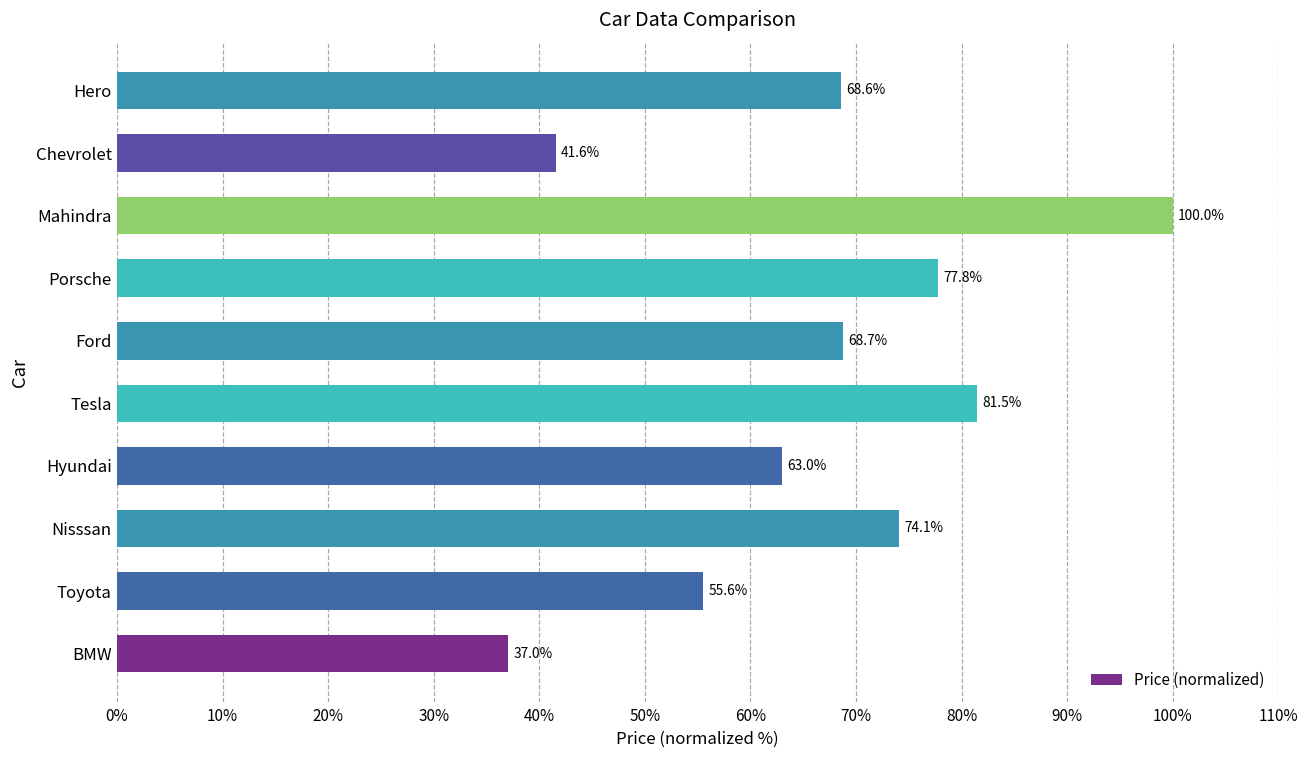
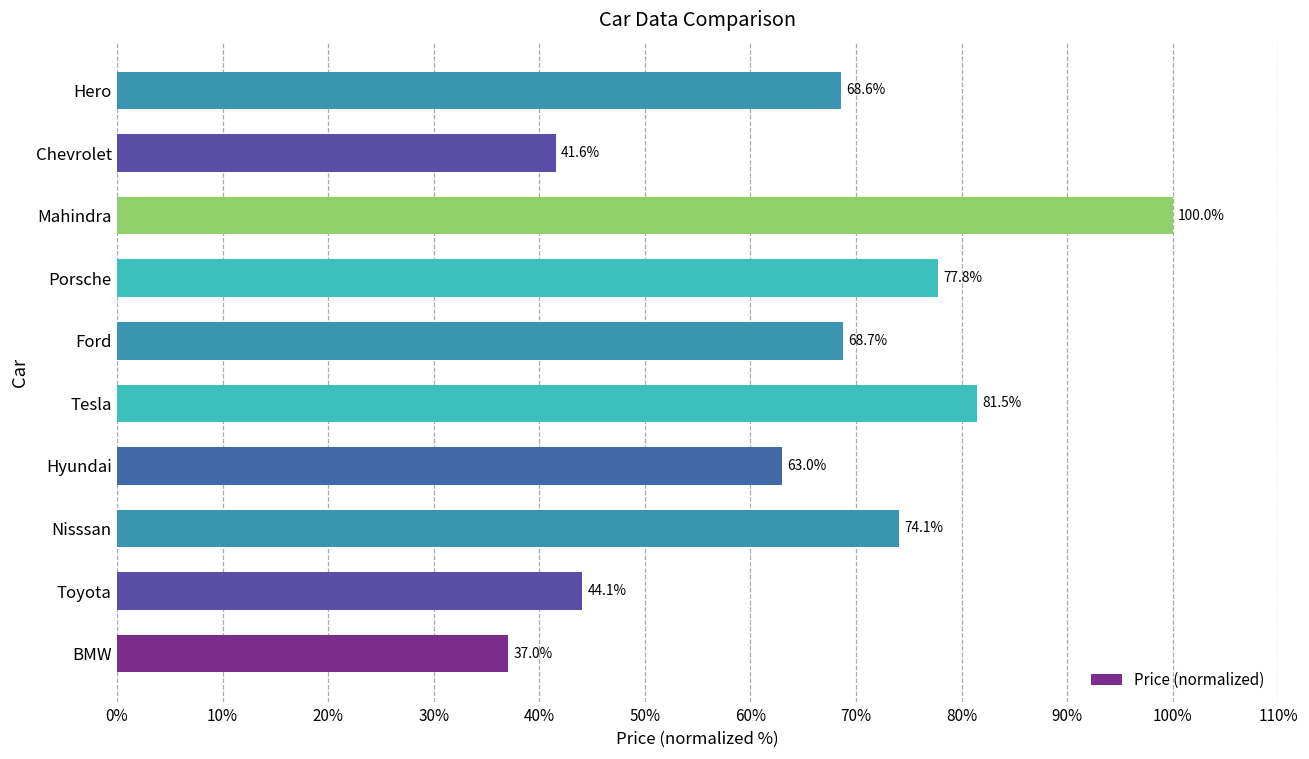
Toyota: 55.6% -> 44.1%
